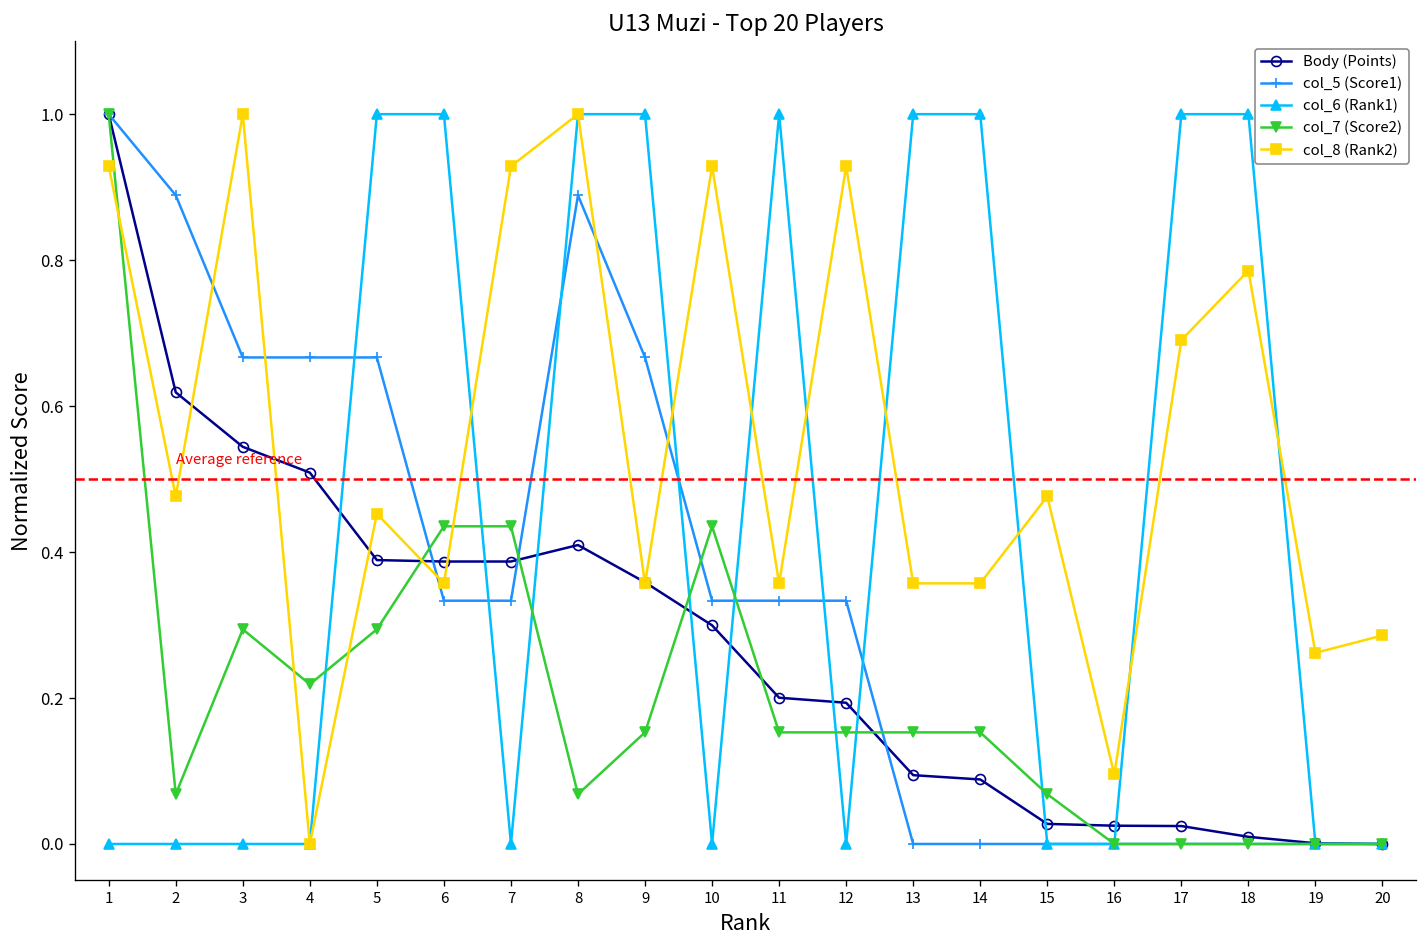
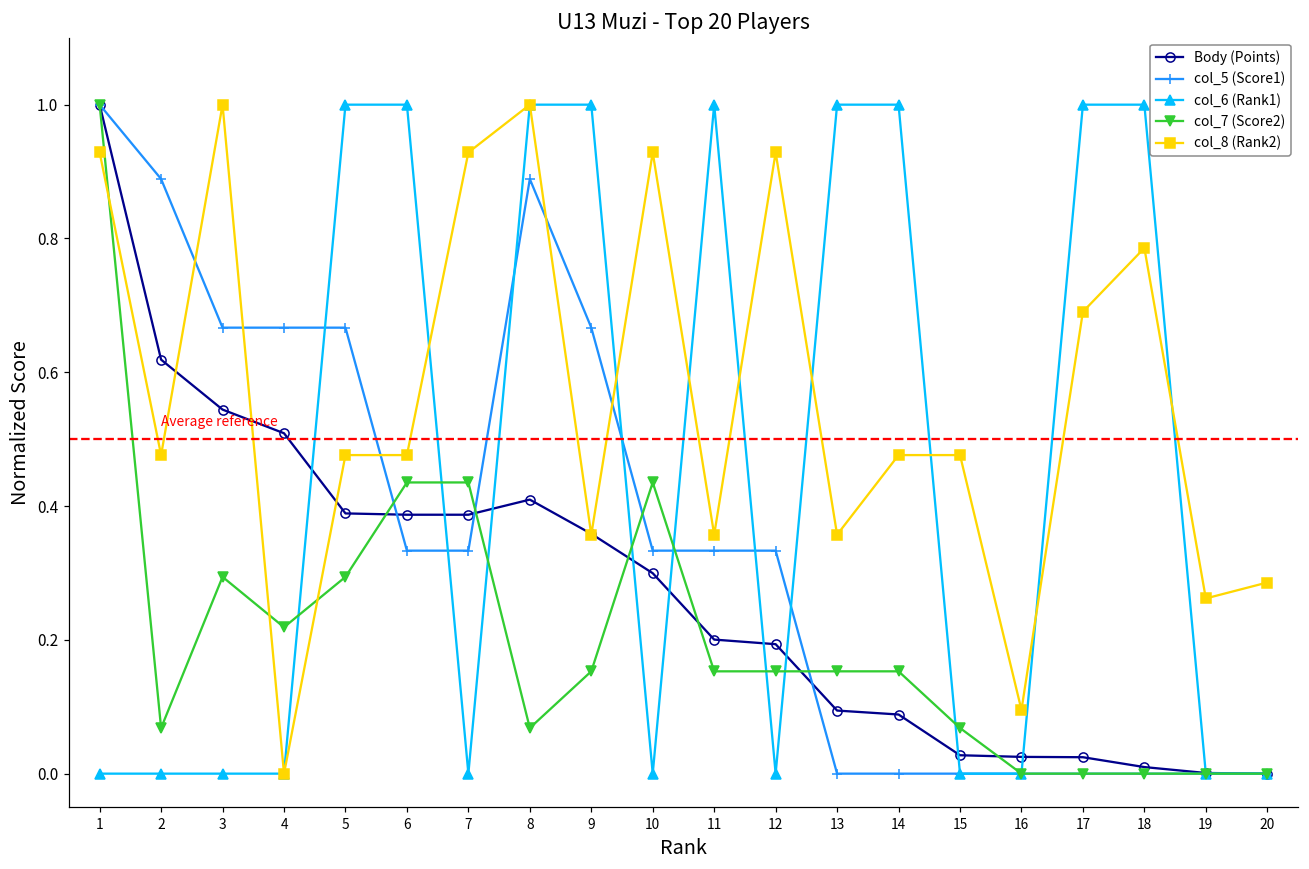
col_8 (Rank2), 5: 0.45 -> 0.48
col_8 (Rank2), 6: 0.36 -> 0.48
col_8 (Rank2), 14: 0.36 -> 0.48
